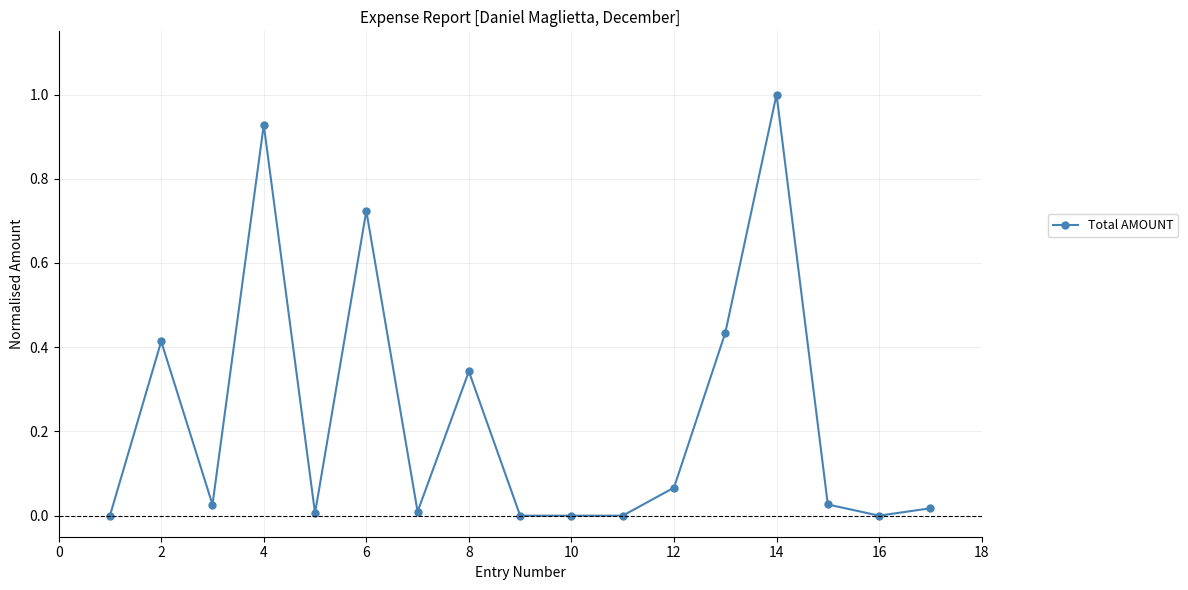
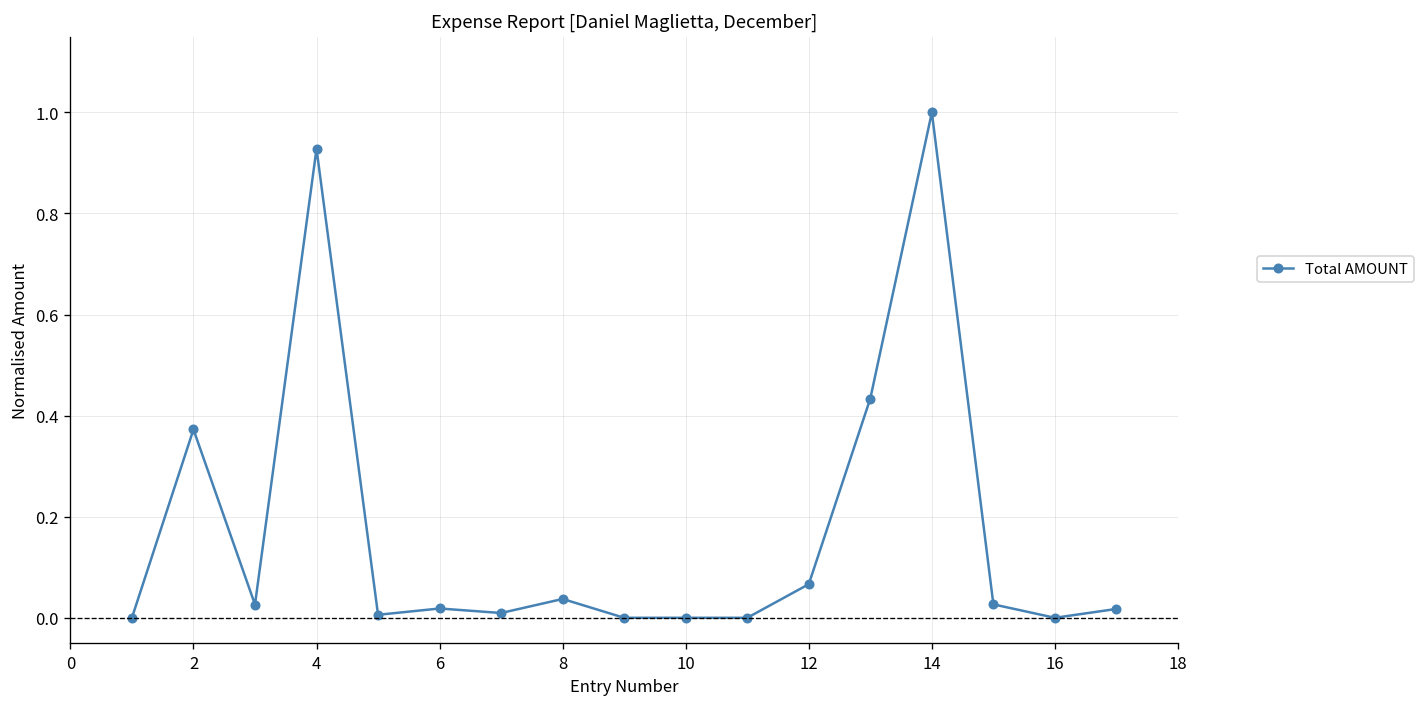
2: 0.41 -> 0.37
6: 0.72 -> 0.02
8: 0.34 -> 0.04
